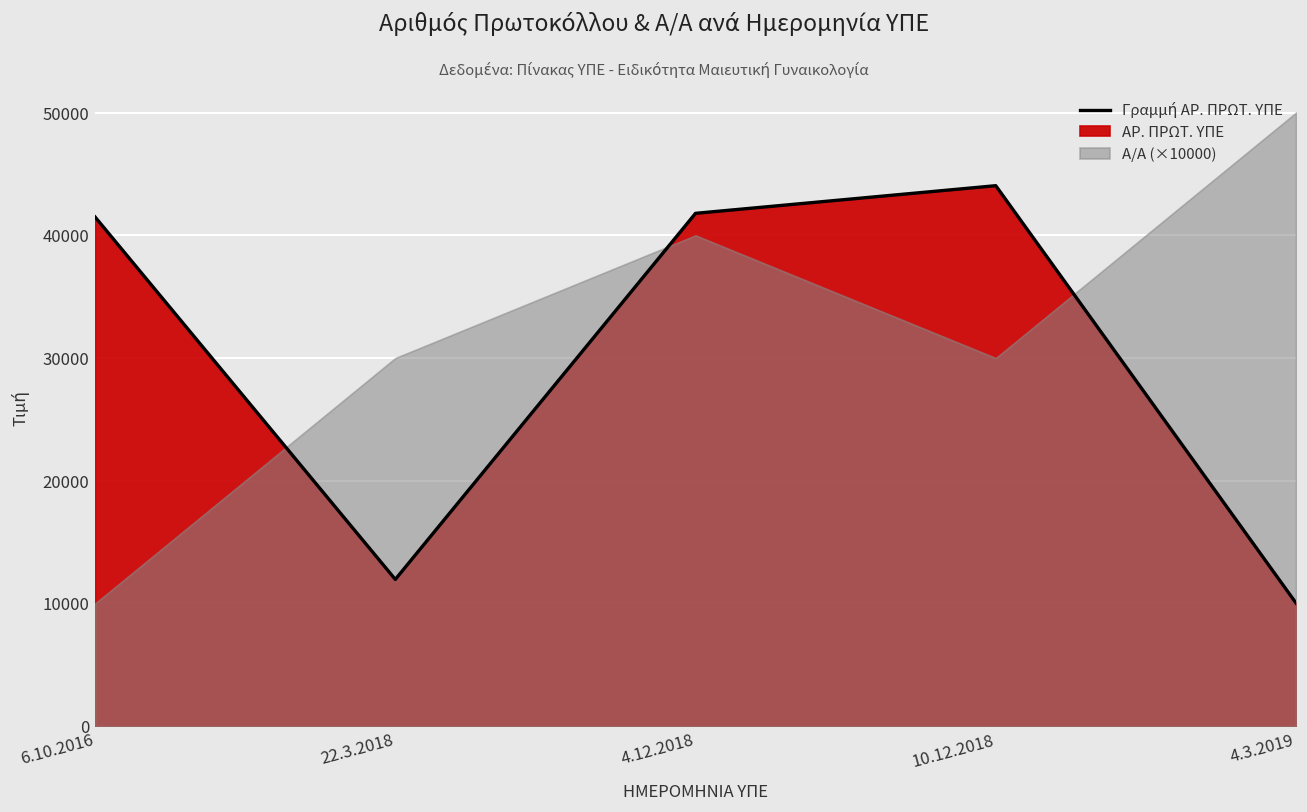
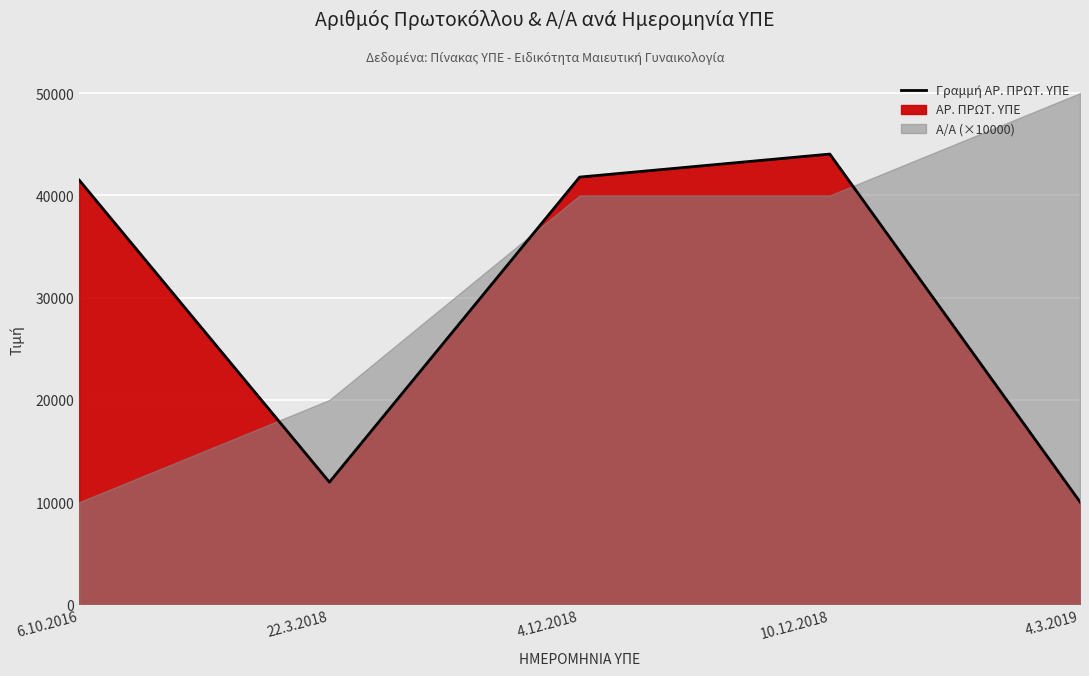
Α/Α (×10000), 22.3.2018: 30000 -> 20000
Α/Α (×10000), 10.12.2018: 30000 -> 40000
